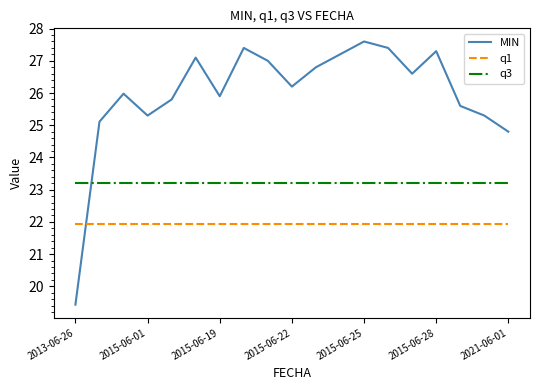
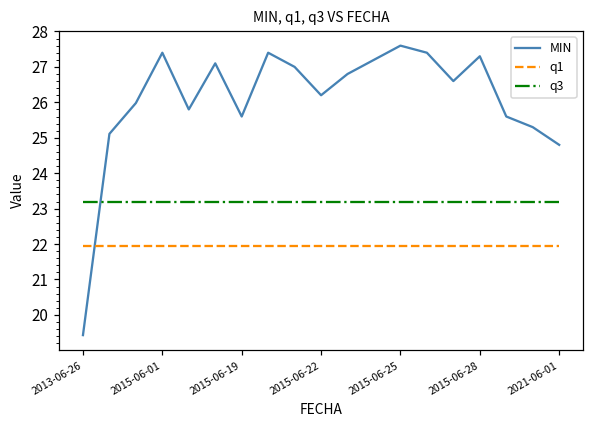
MIN, 2015-06-01: 25.3 -> 27.4
MIN, 2015-06-19: 25.9 -> 25.6
